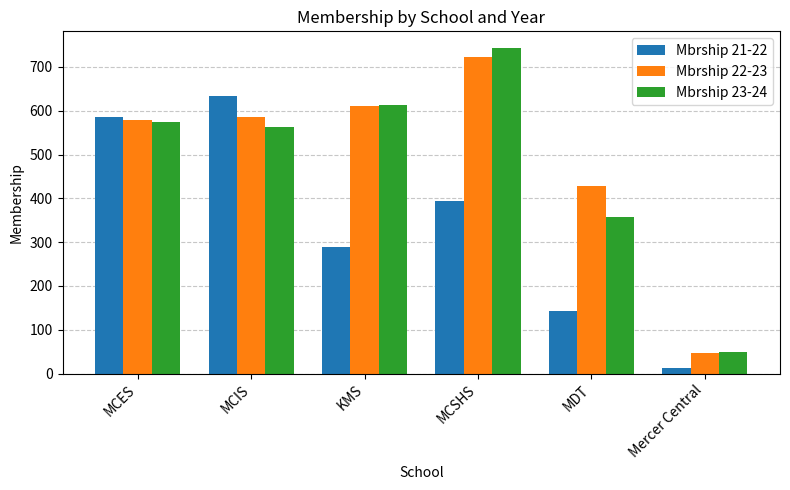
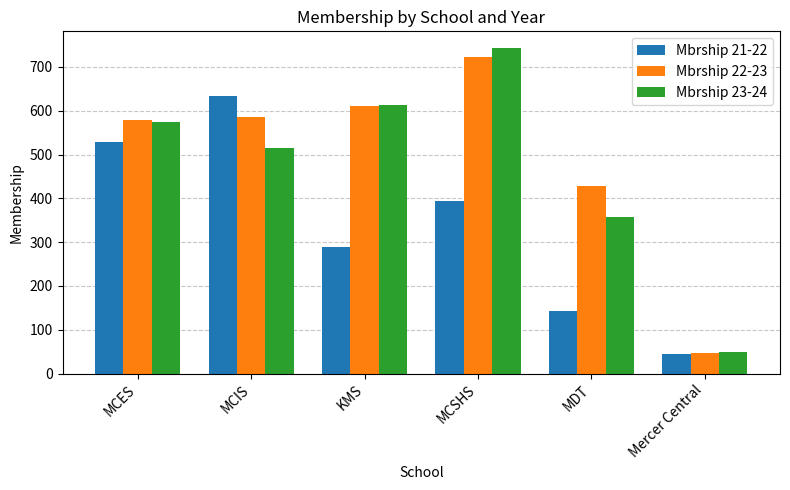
Mbrship 21-22, MCES: 590 -> 530
Mbrship 23-24, MCIS: 560 -> 510
Mbrship 21-22, Mercer Central: 10 -> 50
